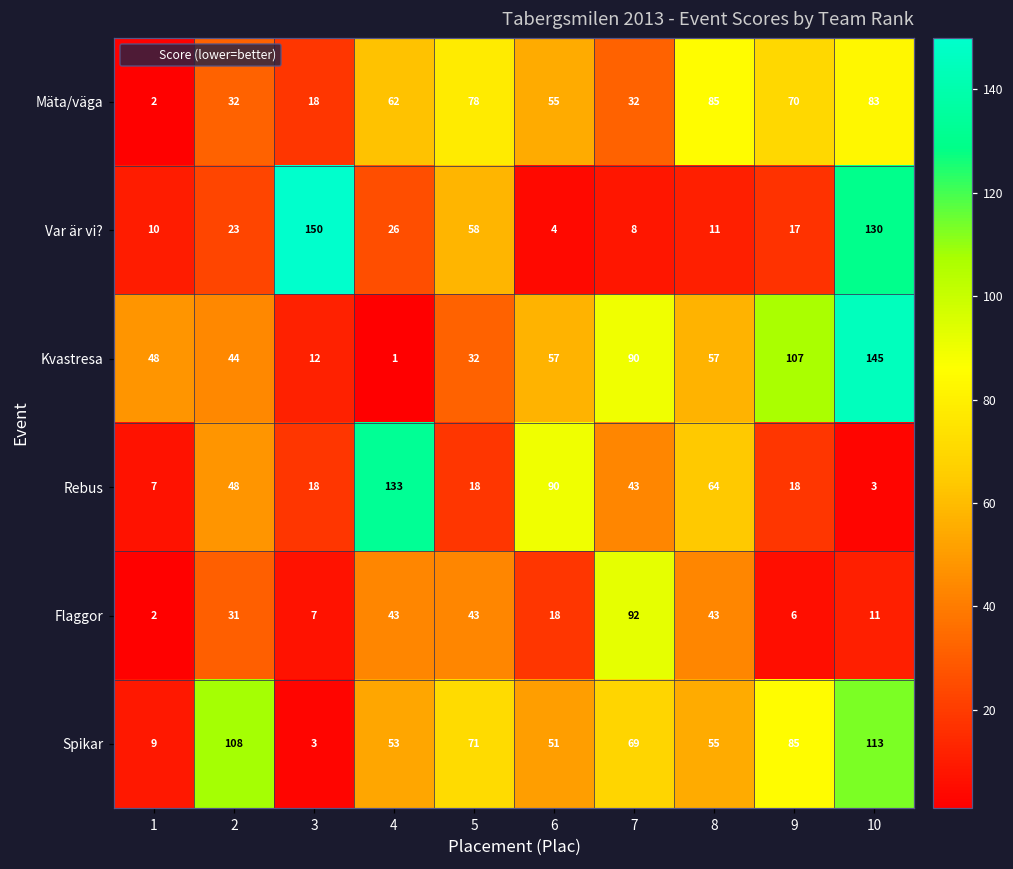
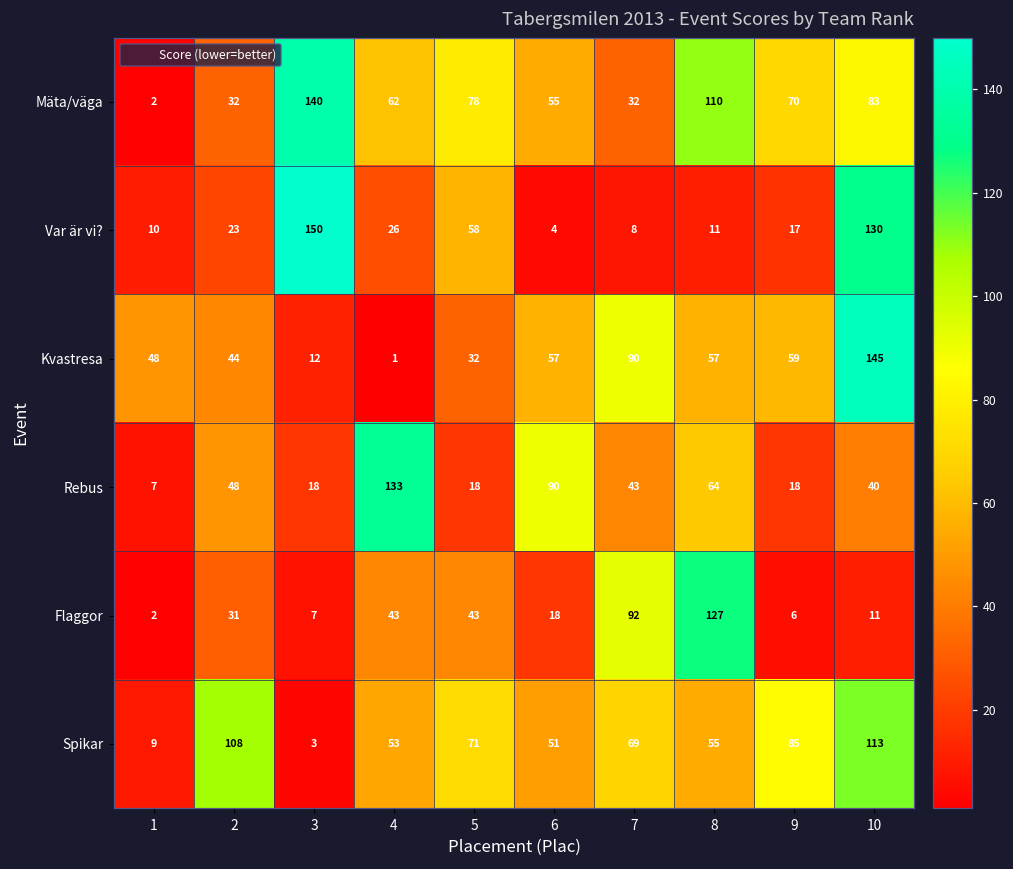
Mäta/väga, 3: 18 -> 140
Mäta/väga, 8: 85 -> 110
Kvastresa, 9: 107 -> 59
Rebus, 10: 3 -> 40
Flaggor, 8: 43 -> 127
